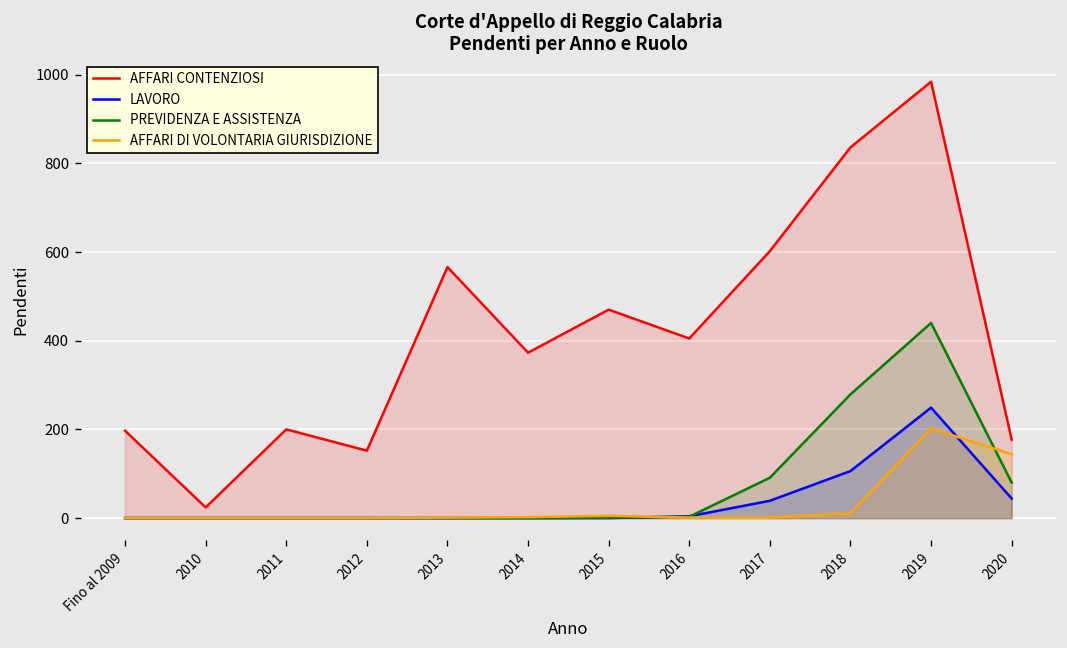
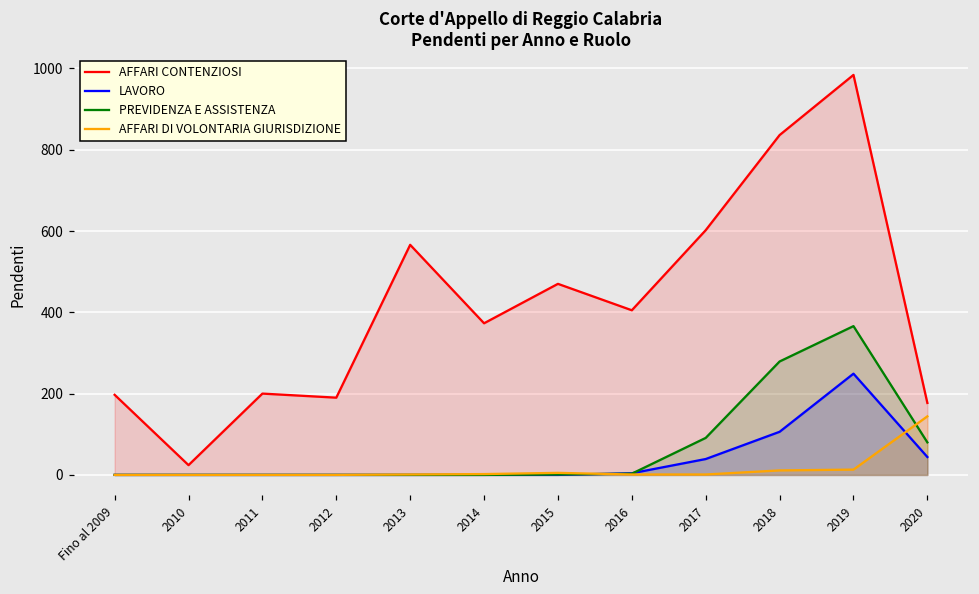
AFFARI CONTENZIOSI, 2012: 150 -> 190
PREVIDENZA E ASSISTENZA, 2019: 440 -> 370
AFFARI DI VOLONTARIA GIURISDIZIONE, 2019: 200 -> 10
